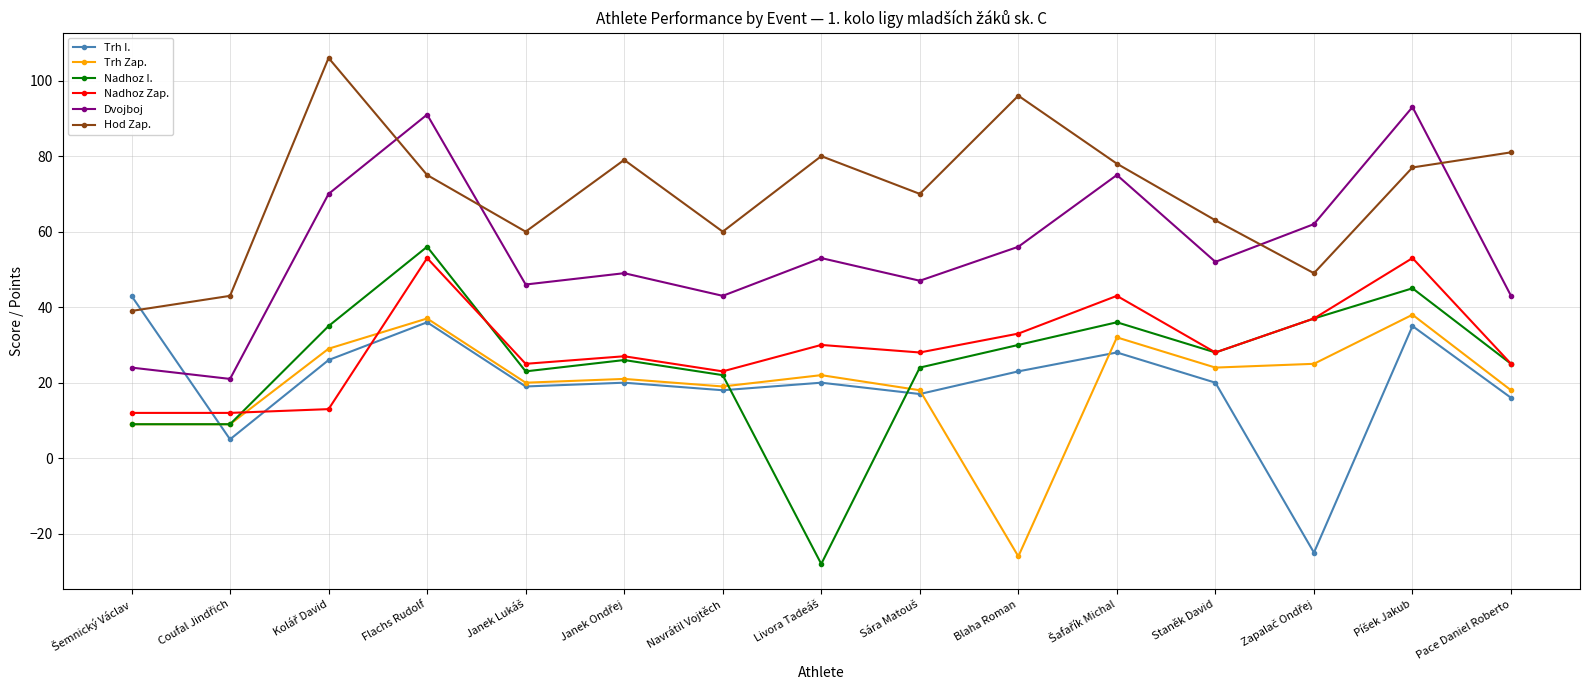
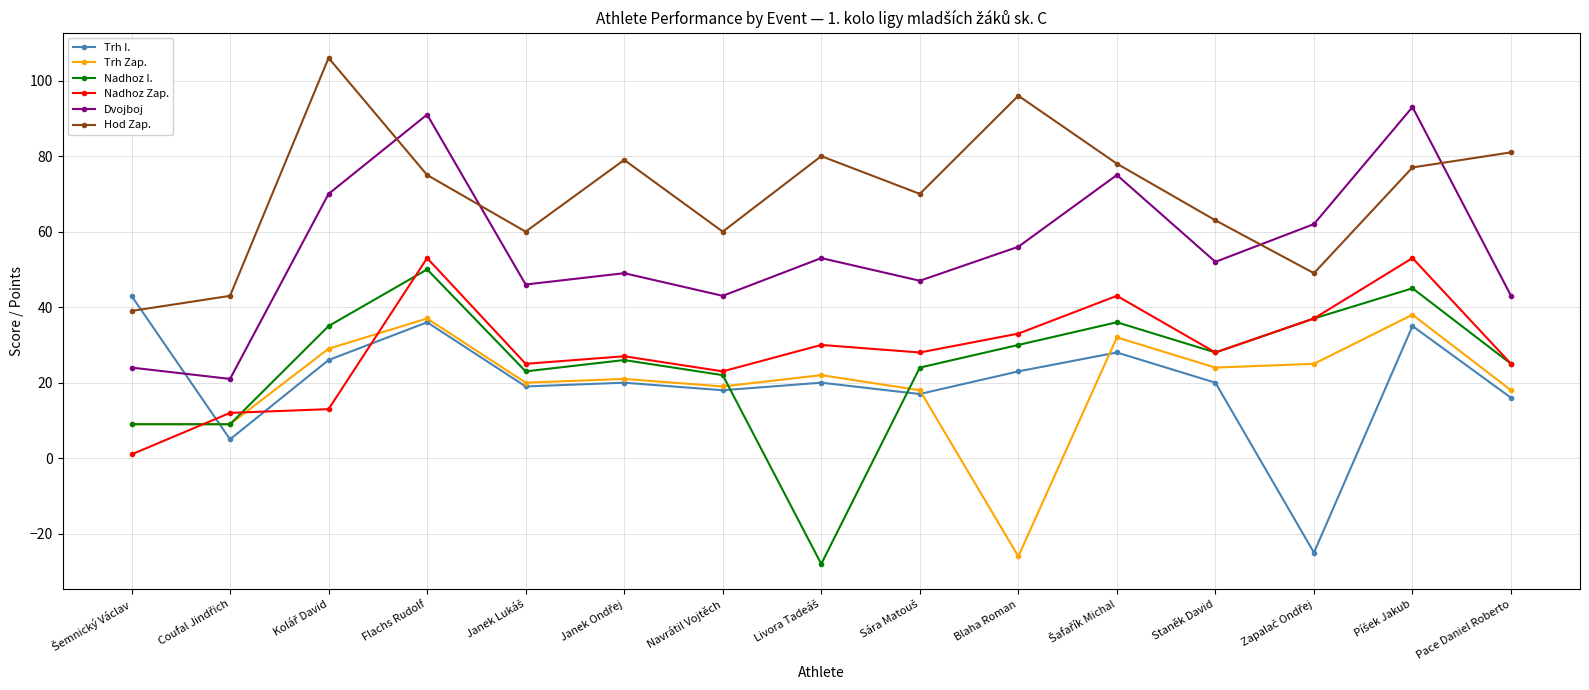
Nadhoz Zap., Šemnický Václav: 12 -> 1
Nadhoz I., Flachs Rudolf: 56 -> 50
